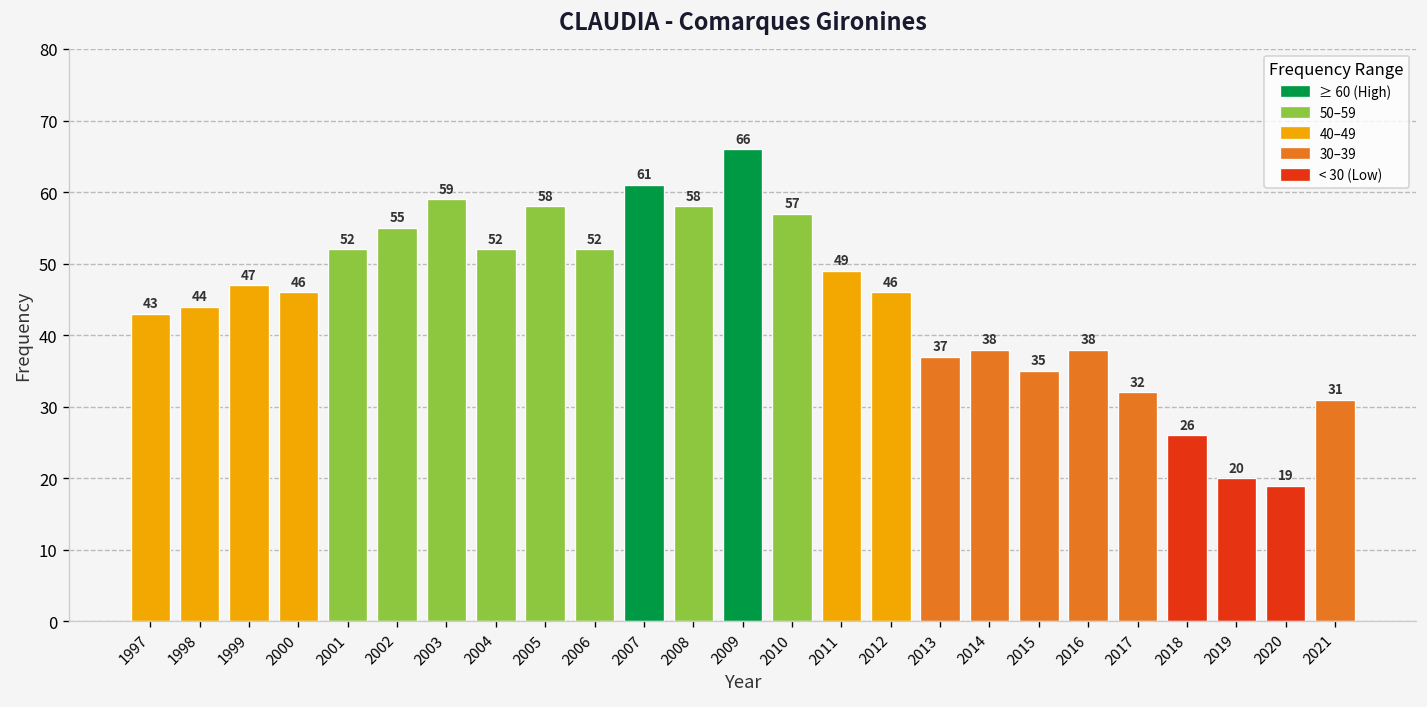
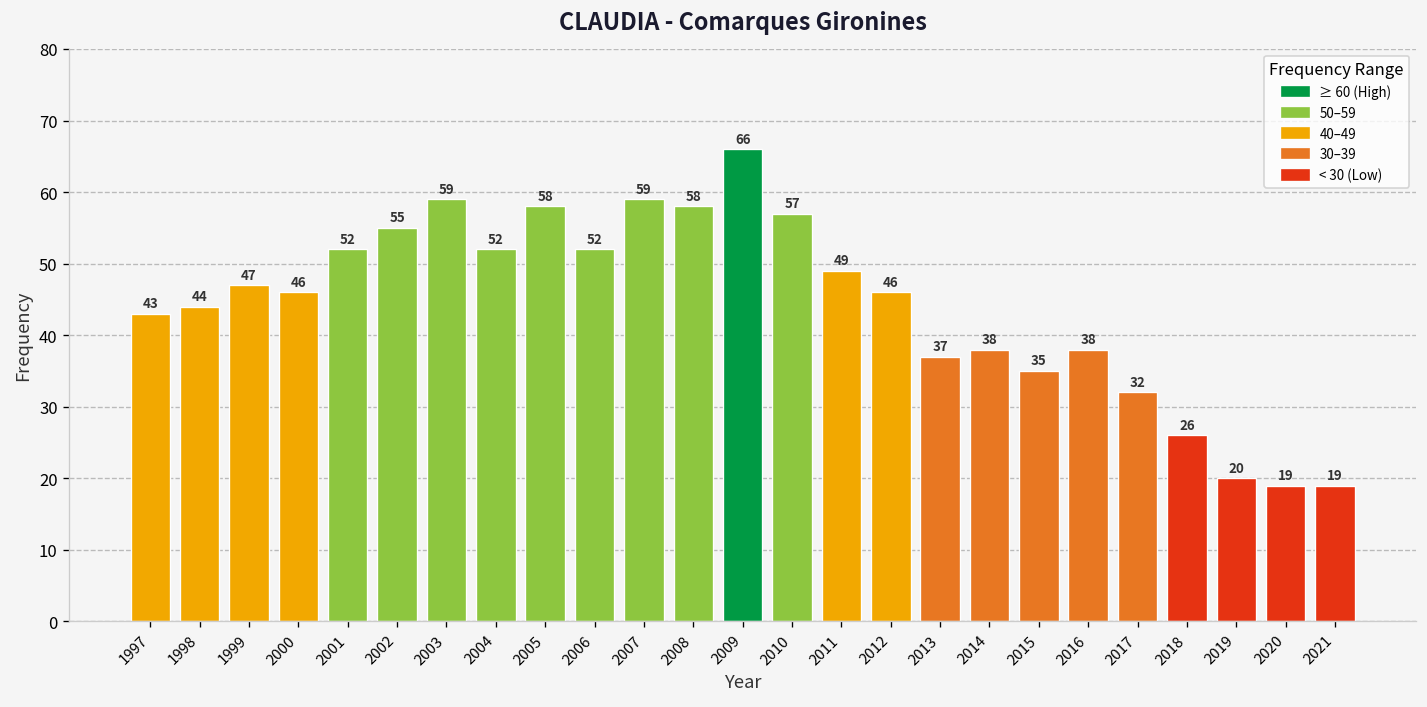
2007: 61 -> 59
2021: 31 -> 19
